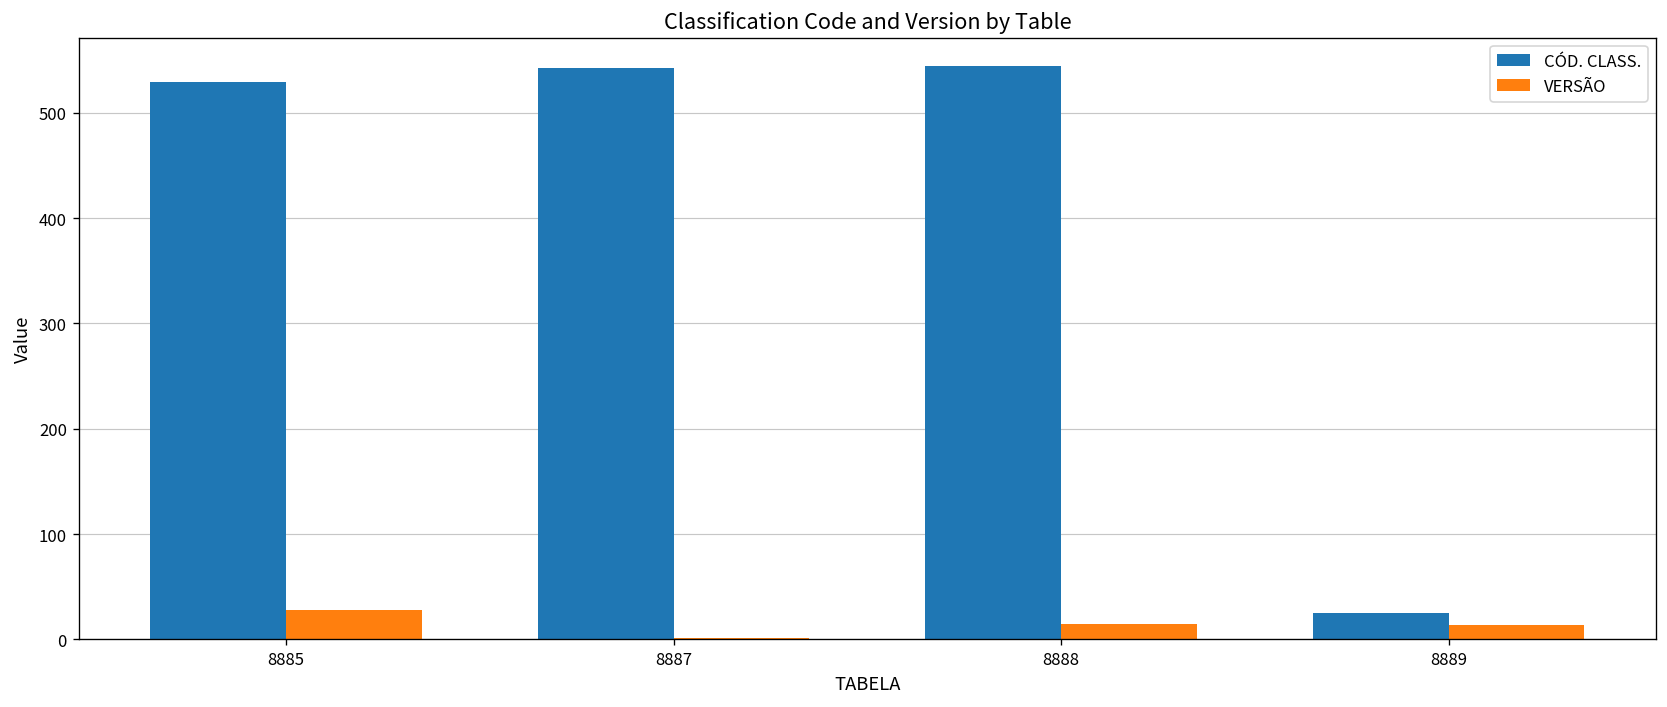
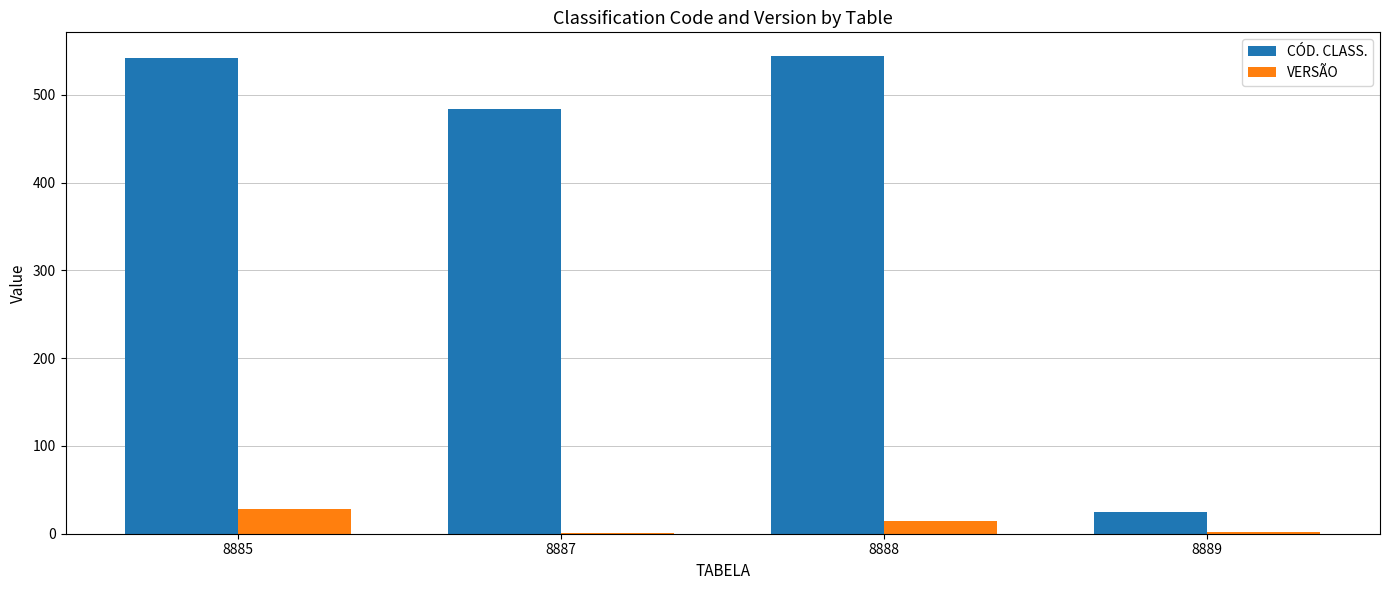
CÓD. CLASS., 8885: 530 -> 540
CÓD. CLASS., 8887: 540 -> 480
VERSÃO, 8889: 10 -> 0
